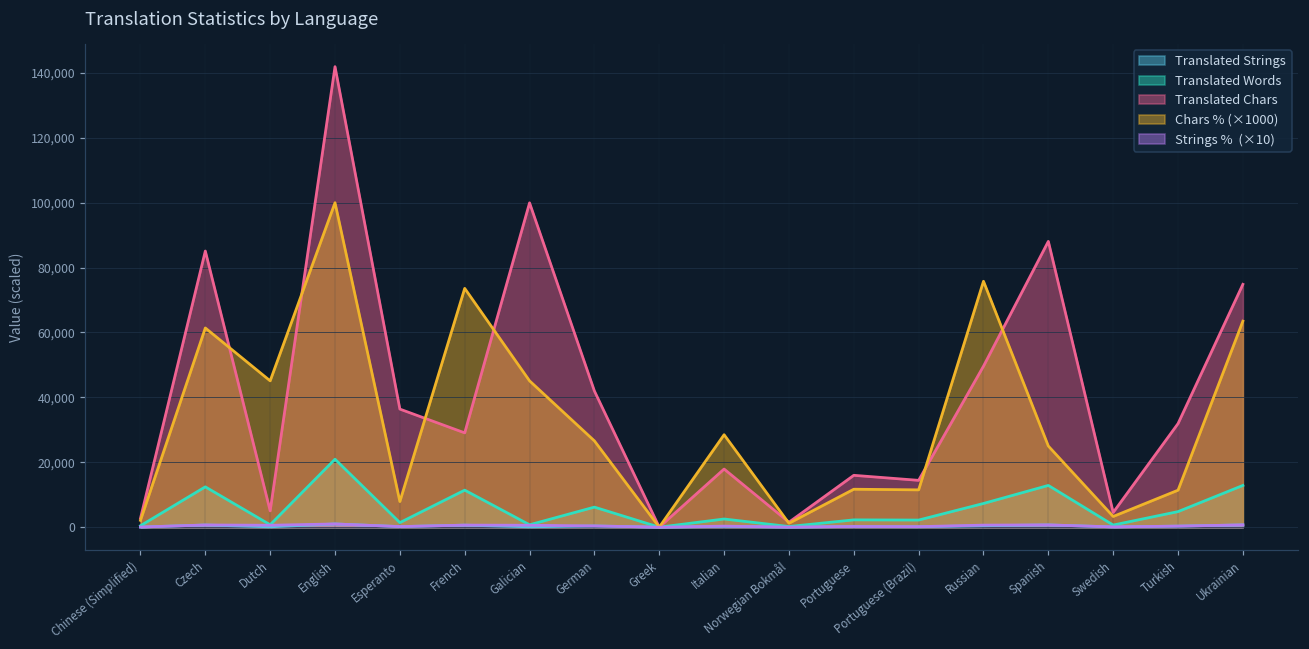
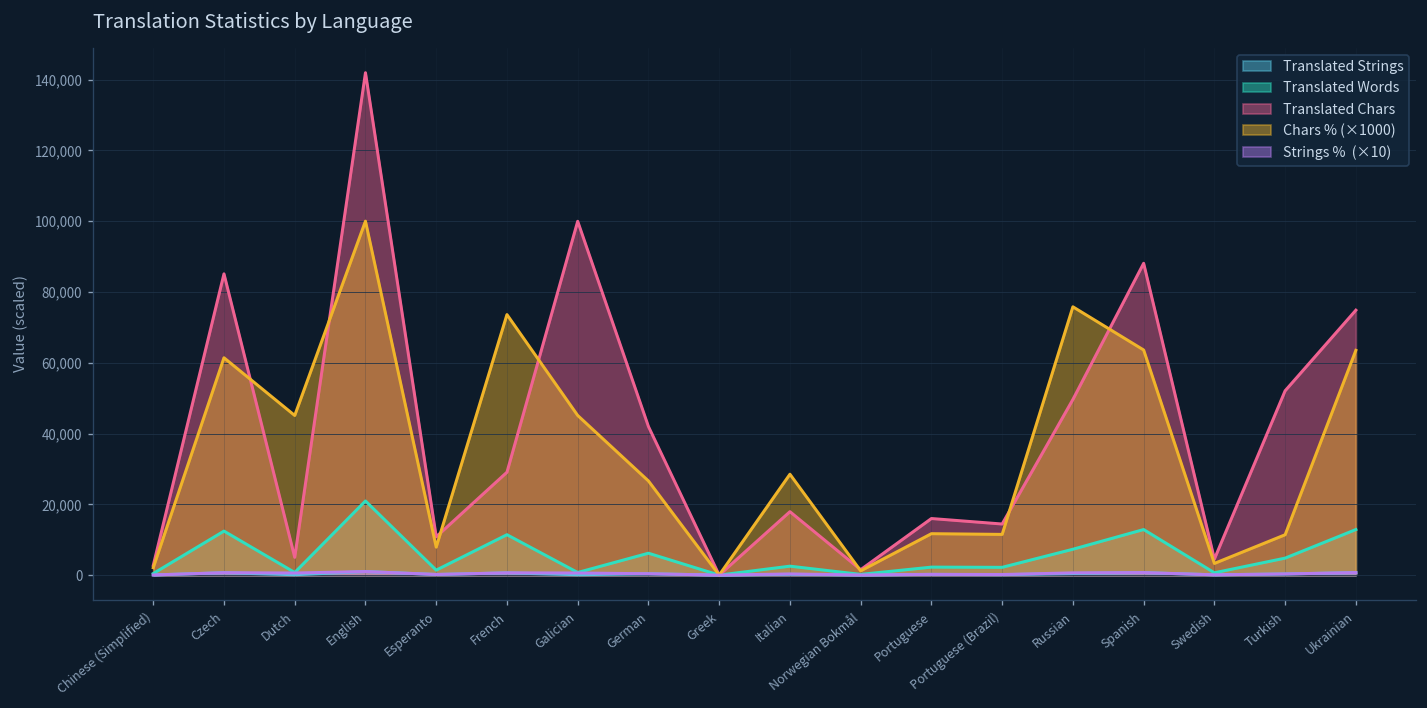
Translated Chars, Esperanto: 36,000 -> 11,000
Chars % (×1000), Spanish: 25,000 -> 64,000
Translated Chars, Turkish: 32,000 -> 52,000
